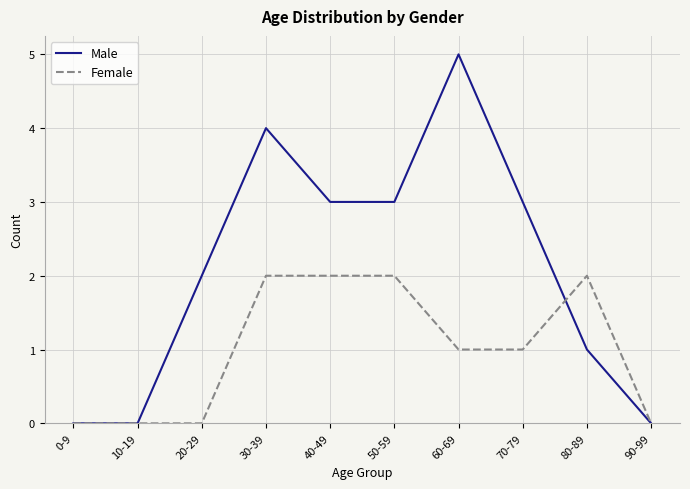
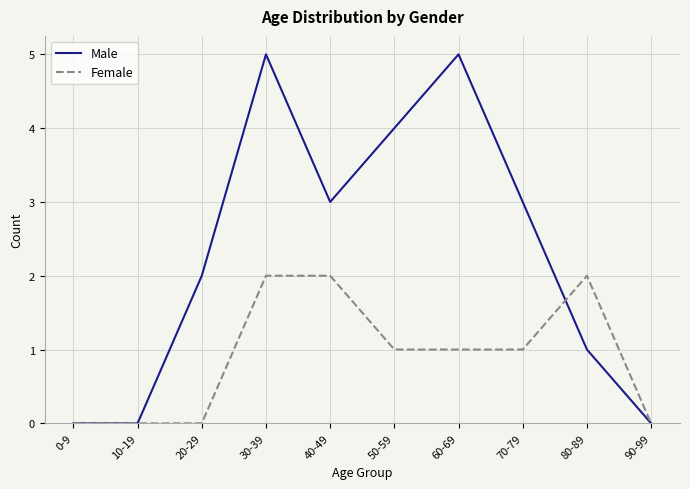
Male, 30-39: 4 -> 5
Male, 50-59: 3 -> 4
Female, 50-59: 2 -> 1
